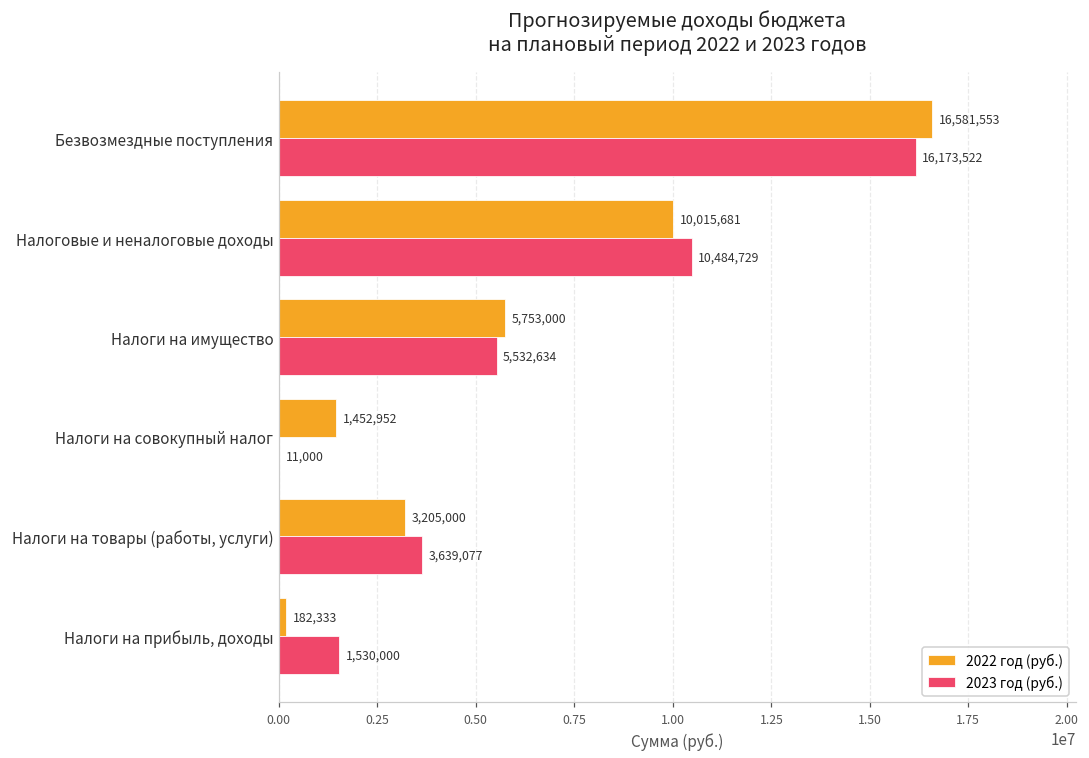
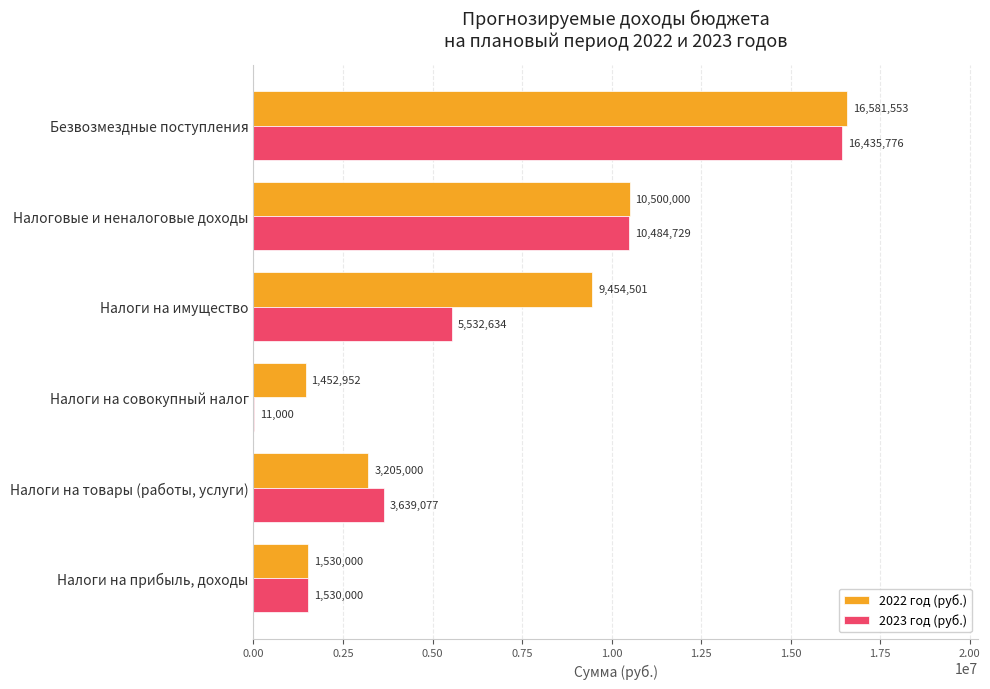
2023 год (руб.), Безвозмездные поступления: 16,173,522 -> 16,435,776
2022 год (руб.), Налоговые и неналоговые доходы: 10,015,681 -> 10,500,000
2022 год (руб.), Налоги на имущество: 5,753,000 -> 9,454,501
2022 год (руб.), Налоги на прибыль, доходы: 182,333 -> 1,530,000
